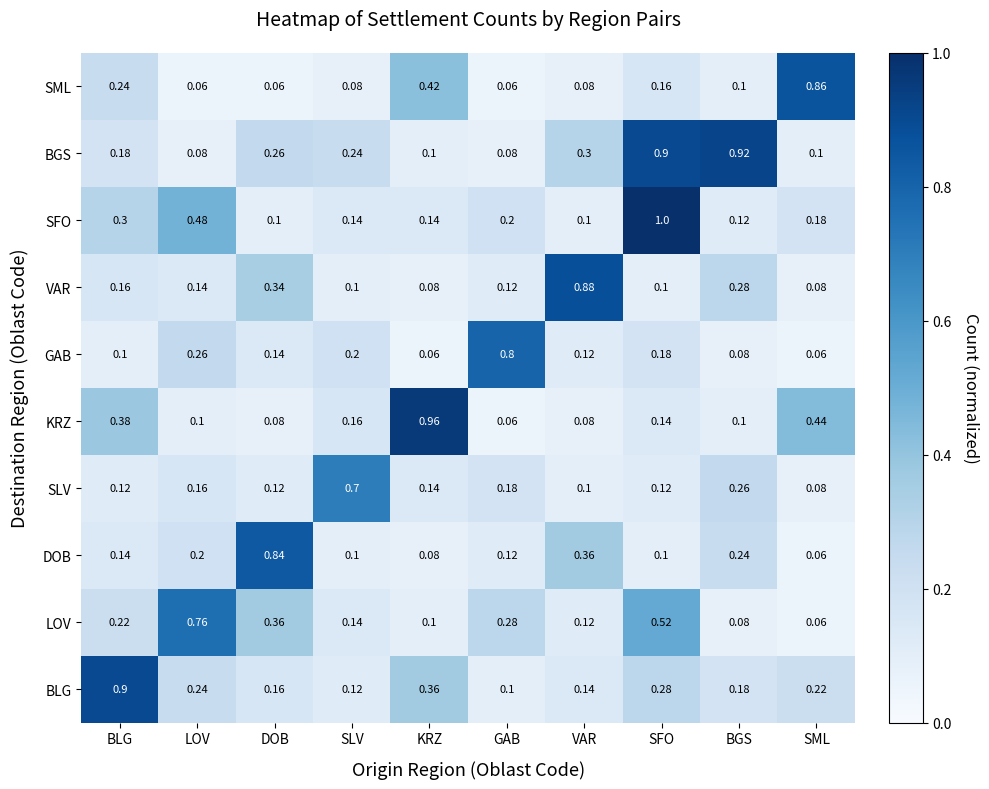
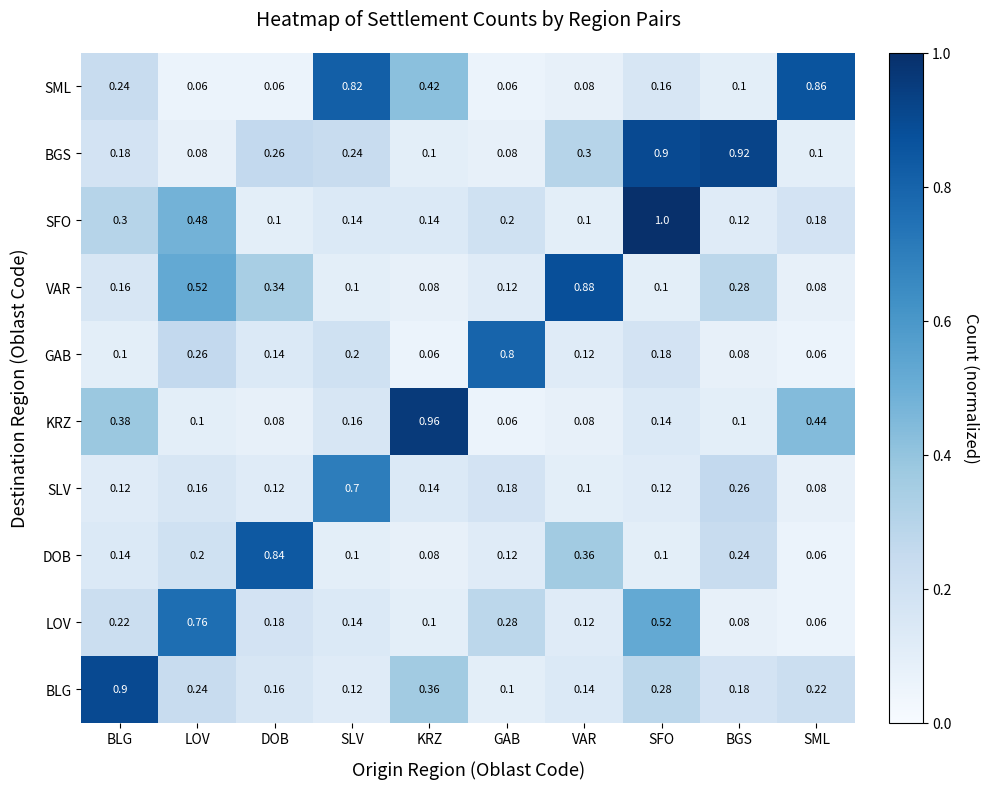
SML, SLV: 0.08 -> 0.82
VAR, LOV: 0.14 -> 0.52
LOV, DOB: 0.36 -> 0.18
